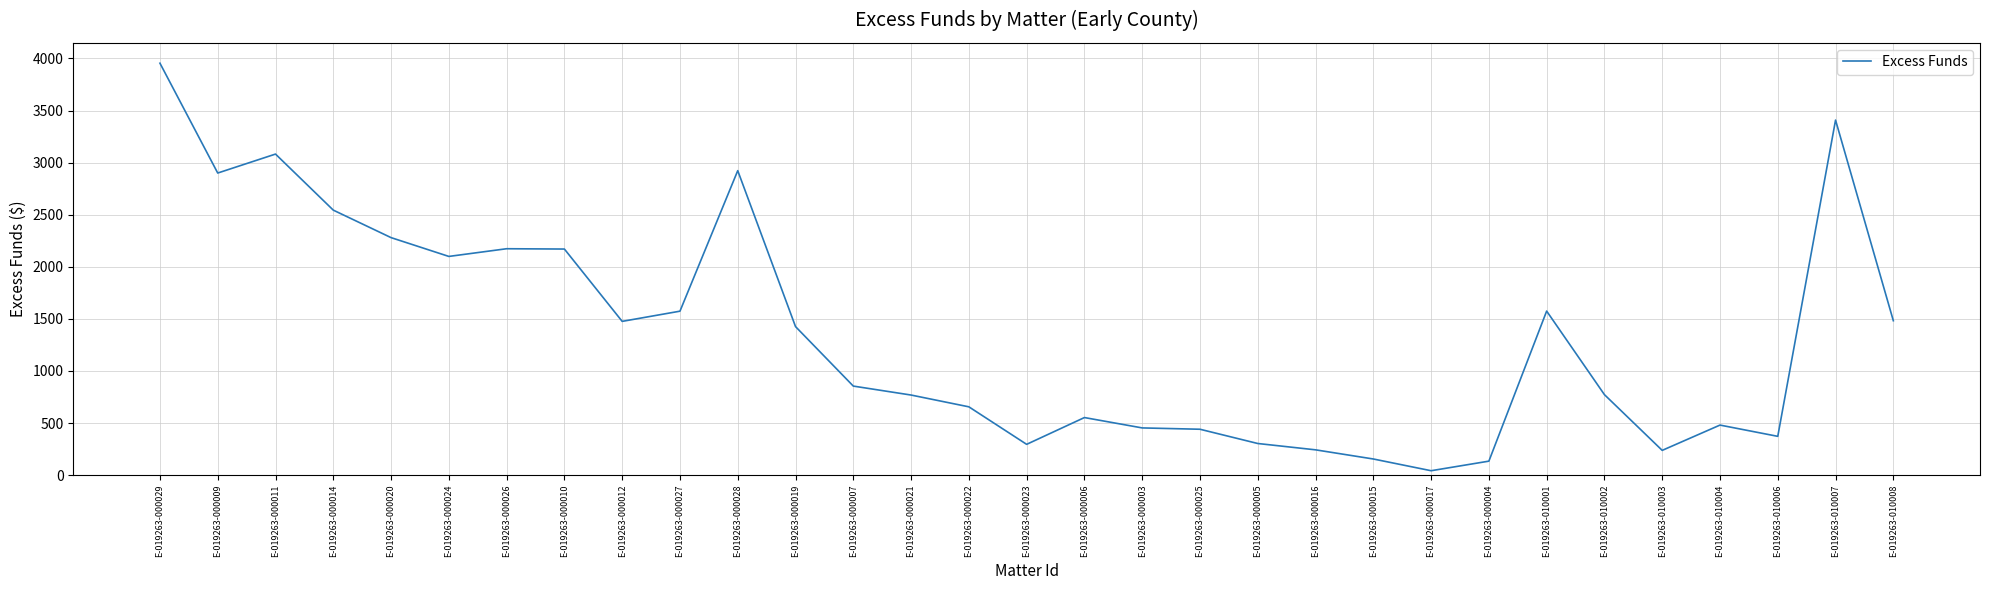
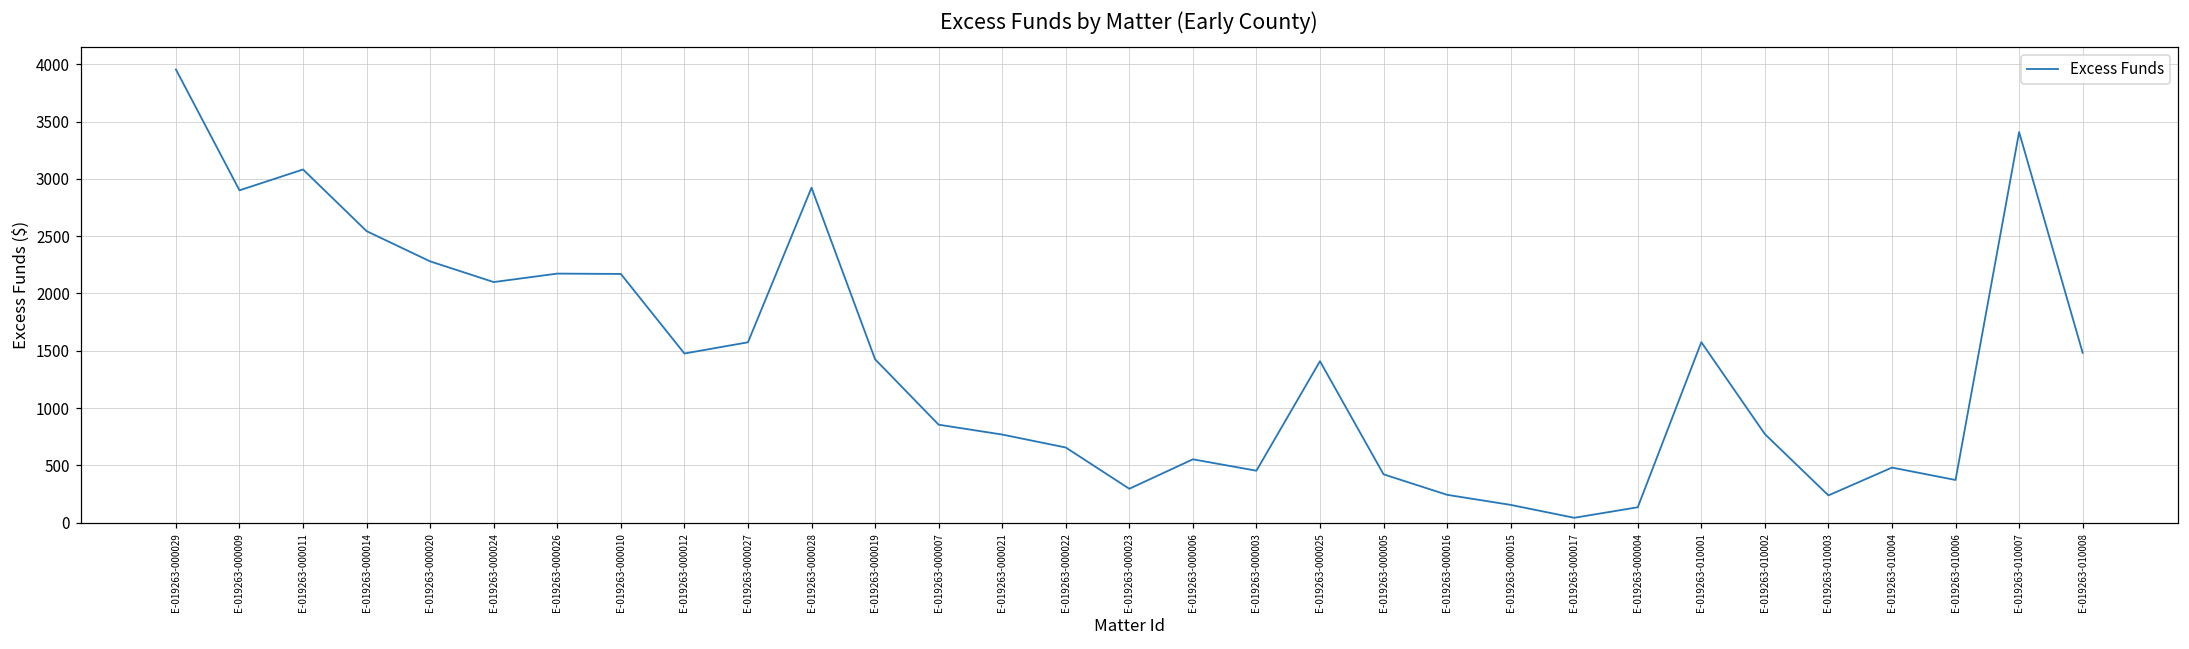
E-019263-000025: 440 -> 1410
E-019263-000005: 300 -> 420
